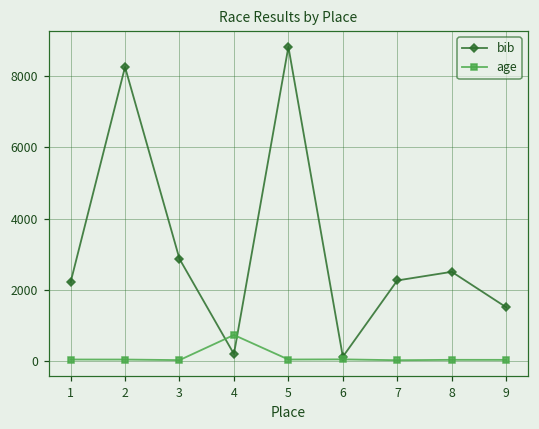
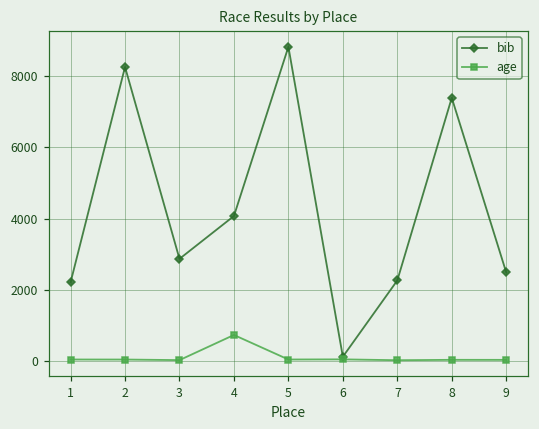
bib, 4: 200 -> 4100
bib, 8: 2500 -> 7400
bib, 9: 1500 -> 2500
